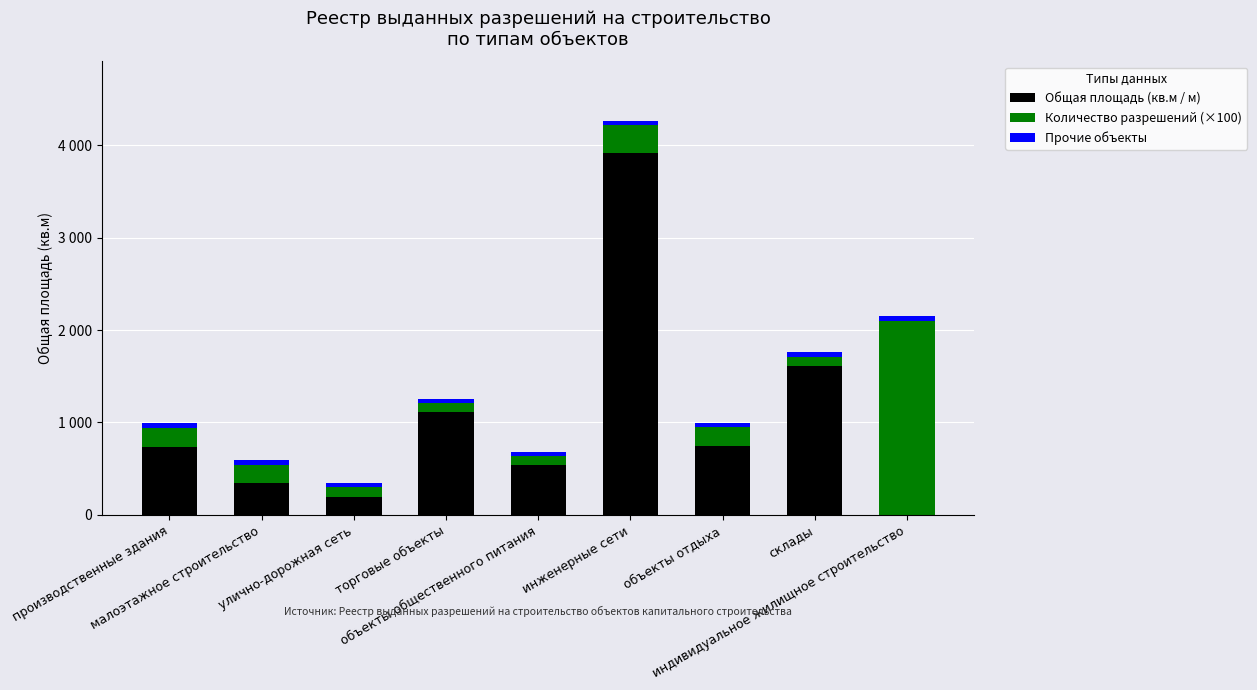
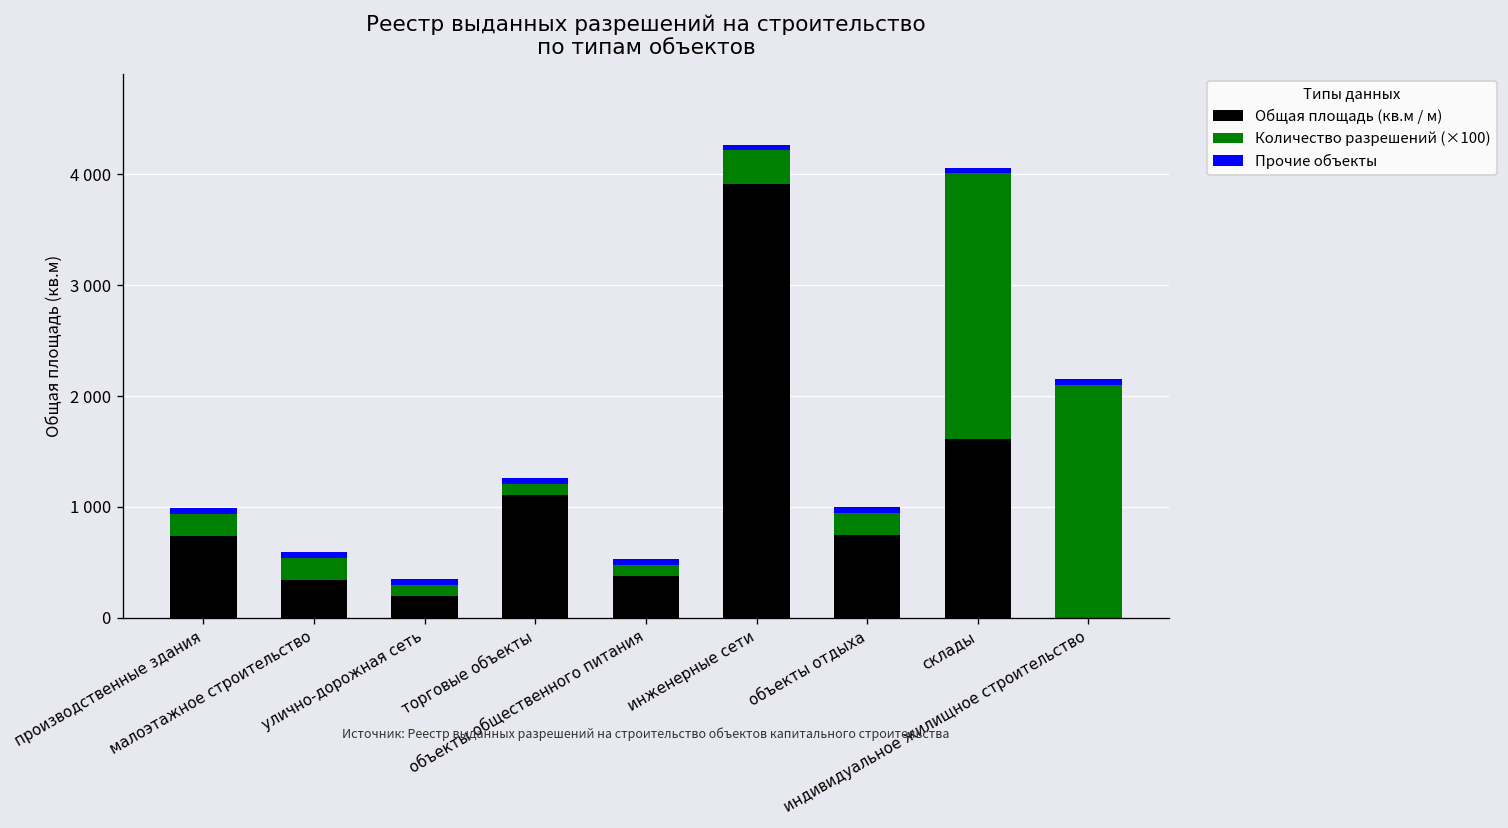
Общая площадь (кв.м / м), объекты общественного питания: 500 -> 400
Количество разрешений (×100), склады: 100 -> 2400
